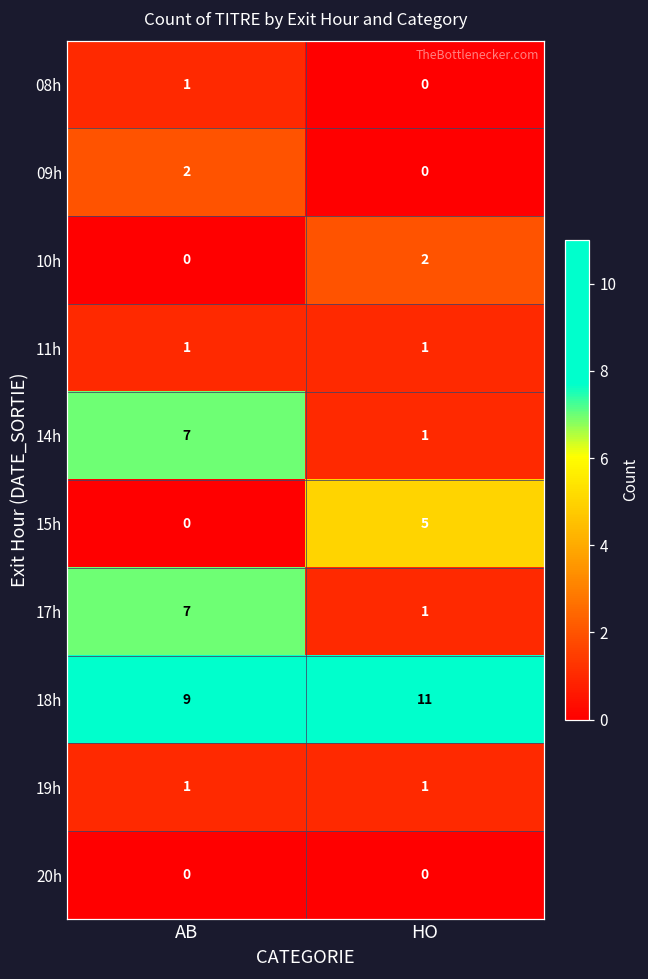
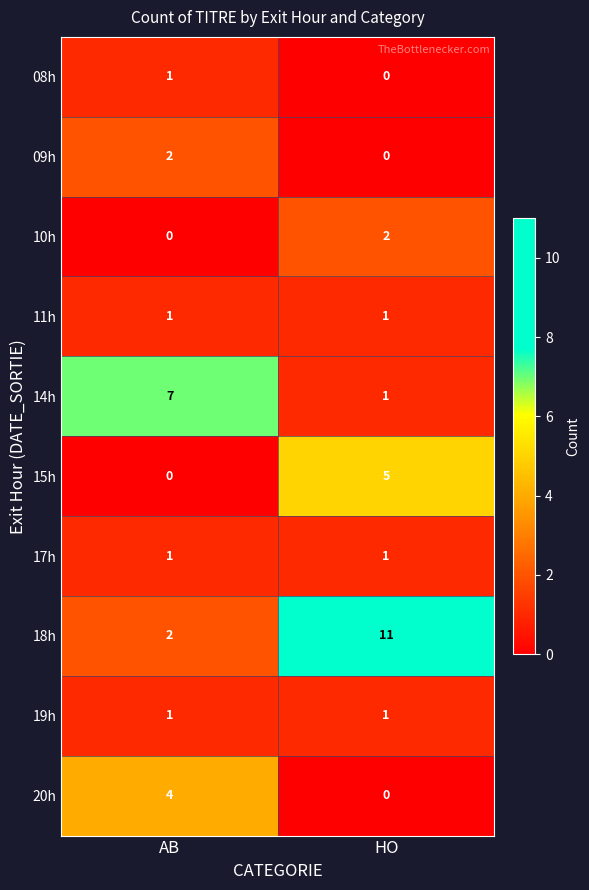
17h, AB: 7 -> 1
18h, AB: 9 -> 2
20h, AB: 0 -> 4
